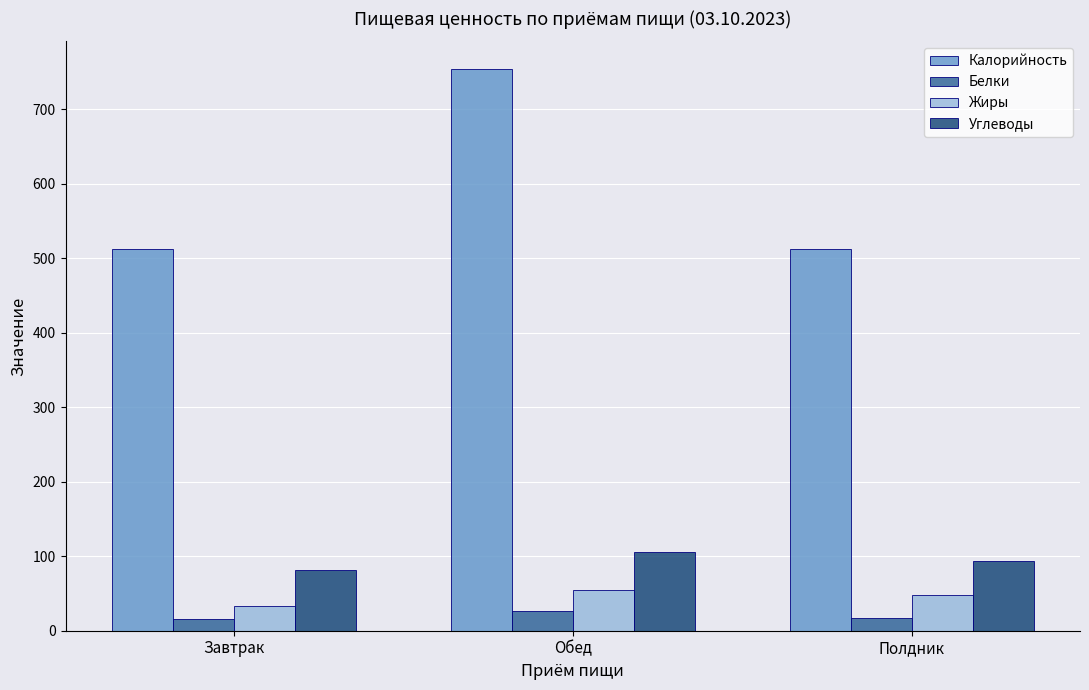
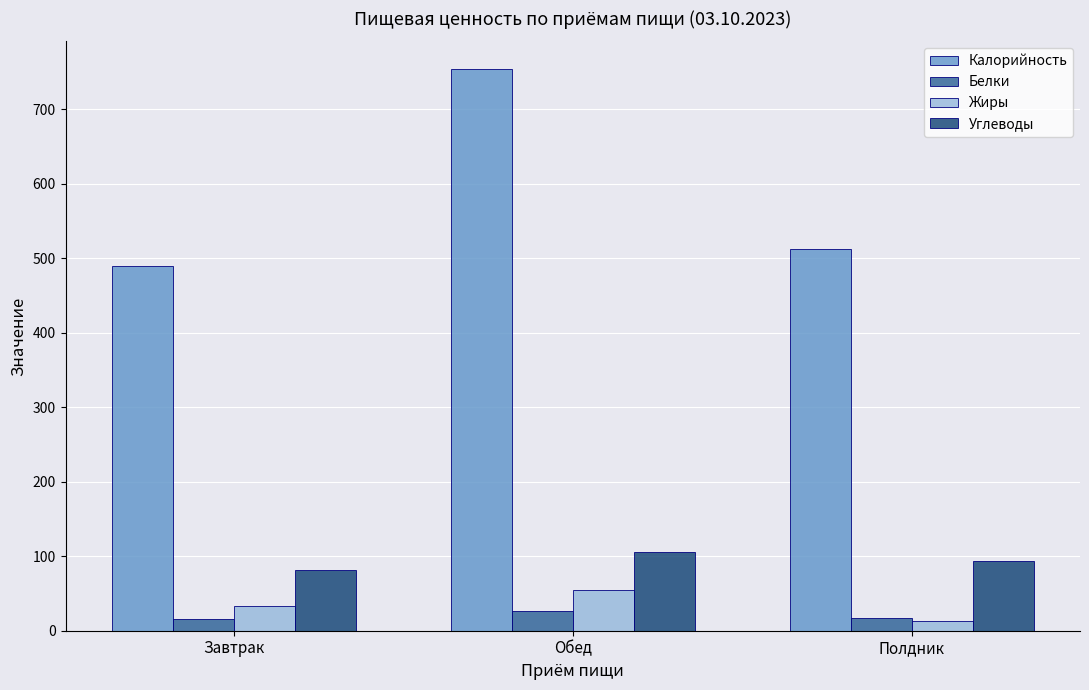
Калорийность, Завтрак: 510 -> 490
Жиры, Полдник: 50 -> 10
